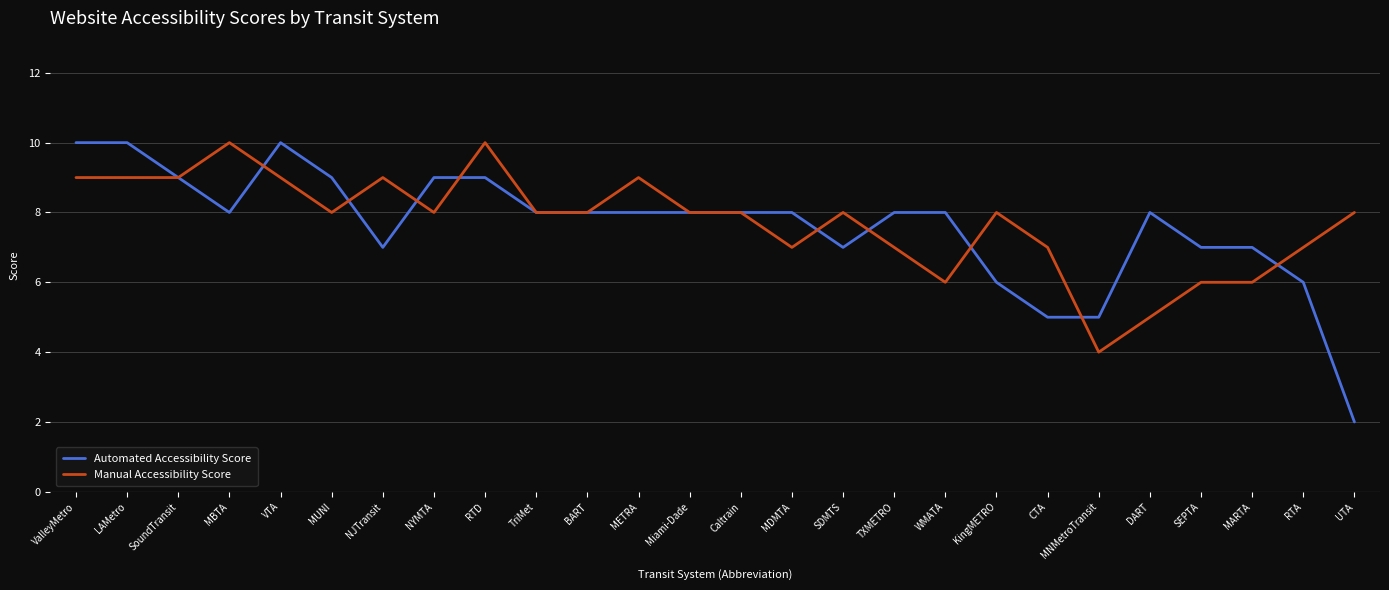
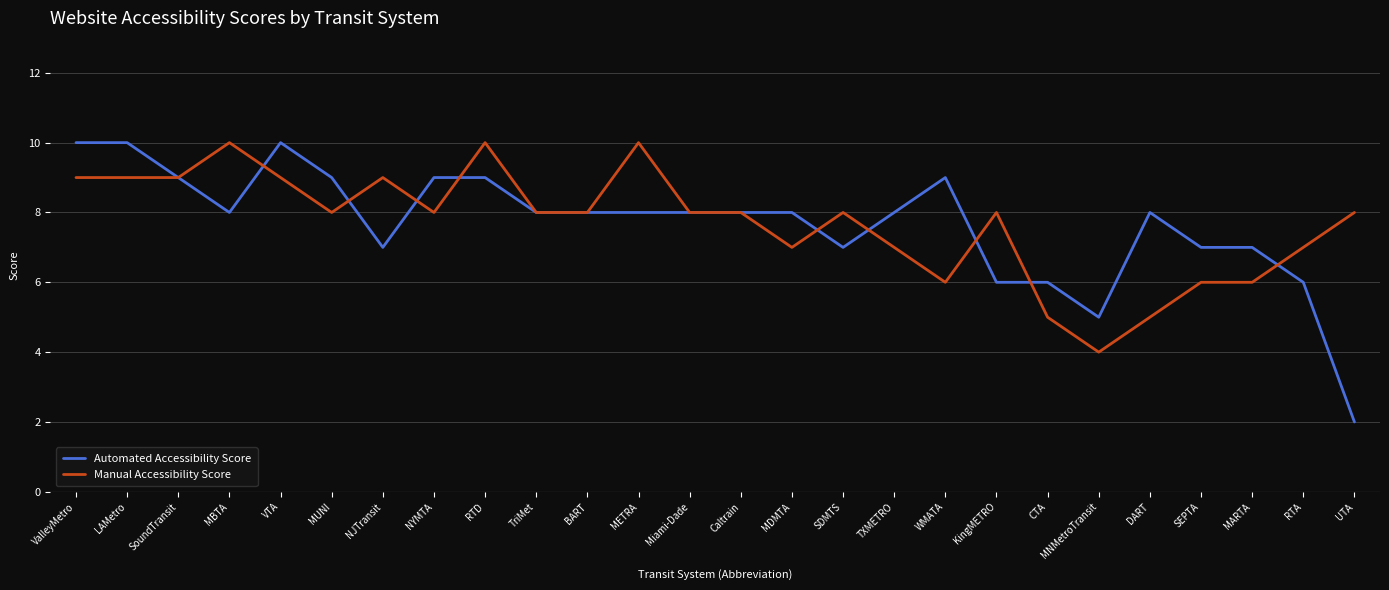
Manual Accessibility Score, METRA: 9 -> 10
Automated Accessibility Score, WMATA: 8 -> 9
Automated Accessibility Score, CTA: 5 -> 6
Manual Accessibility Score, CTA: 7 -> 5
